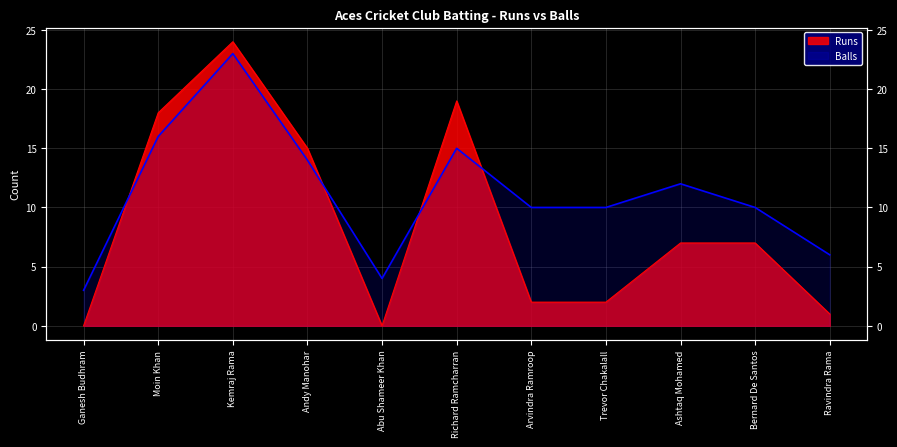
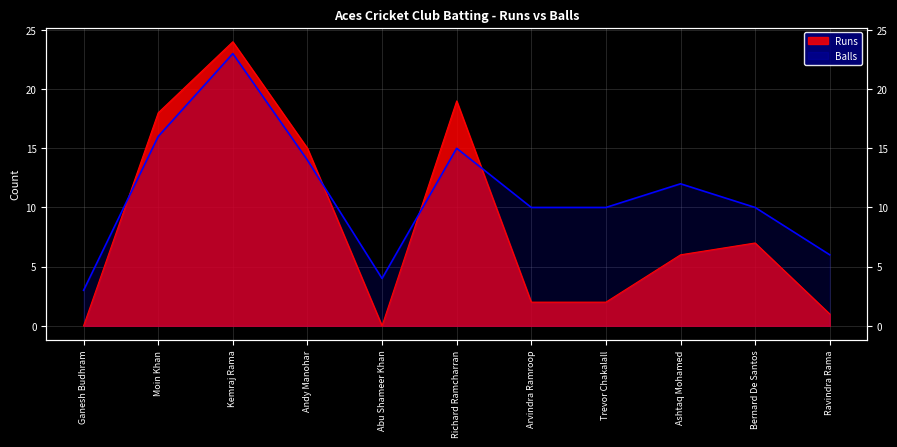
Runs, Ashtaq Mohamed: 7 -> 6
